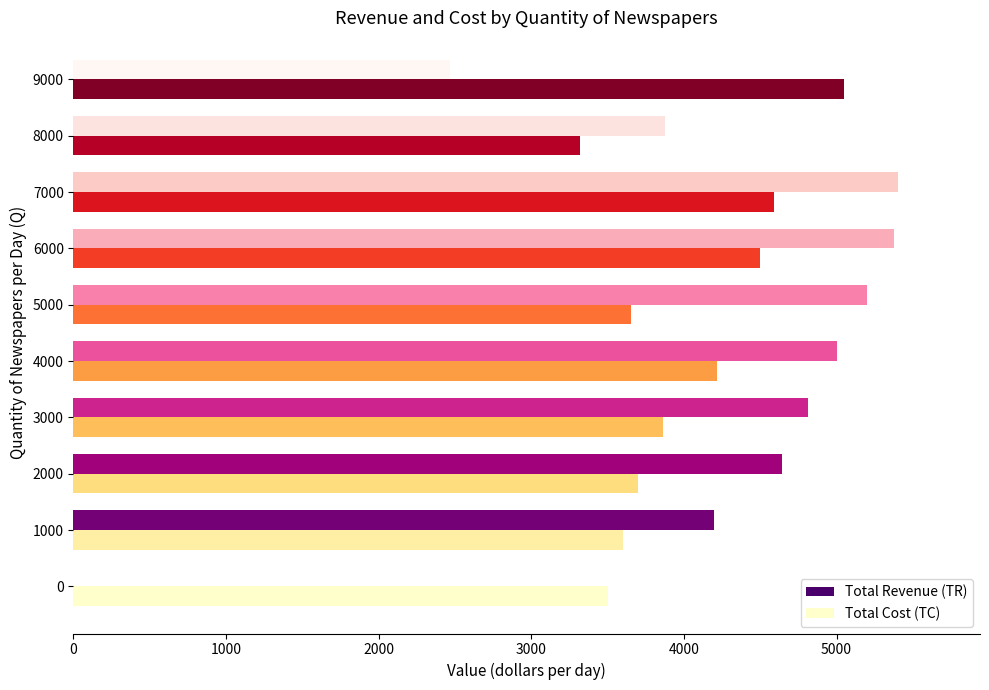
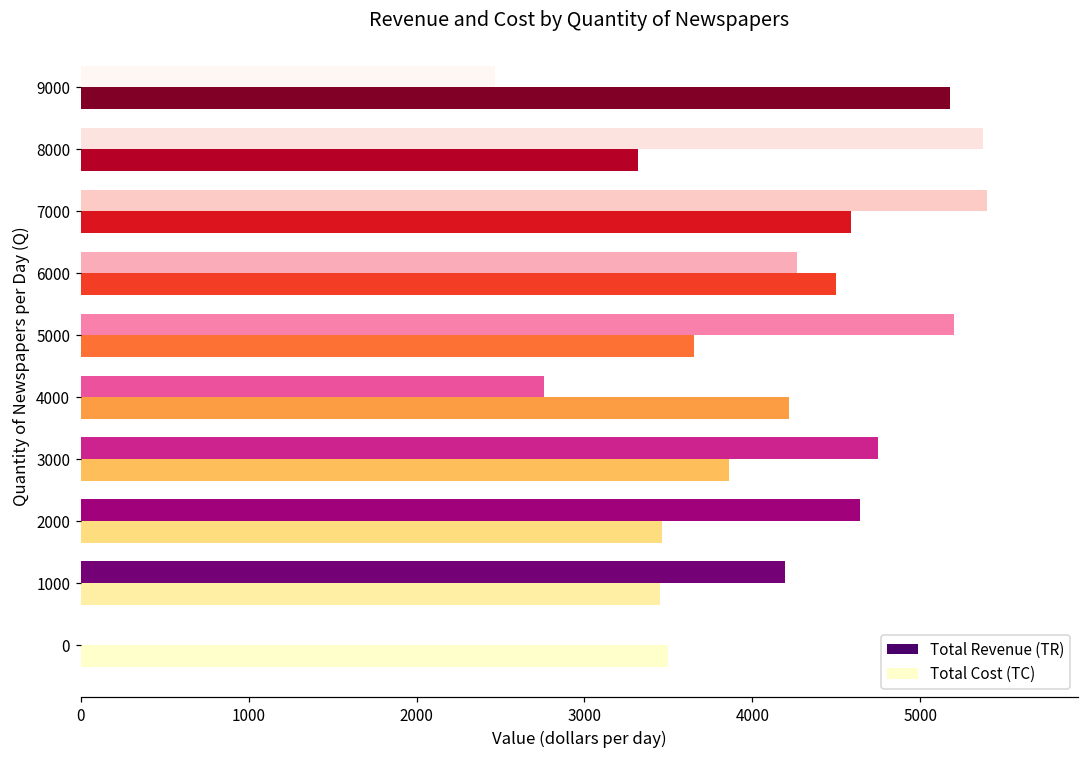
Total Cost (TC), 9000: 5050 -> 5180
Total Revenue (TR), 8000: 3880 -> 5380
Total Revenue (TR), 6000: 5380 -> 4270
Total Revenue (TR), 4000: 5000 -> 2760
Total Revenue (TR), 3000: 4810 -> 4750
Total Cost (TC), 2000: 3700 -> 3460
Total Cost (TC), 1000: 3600 -> 3450
